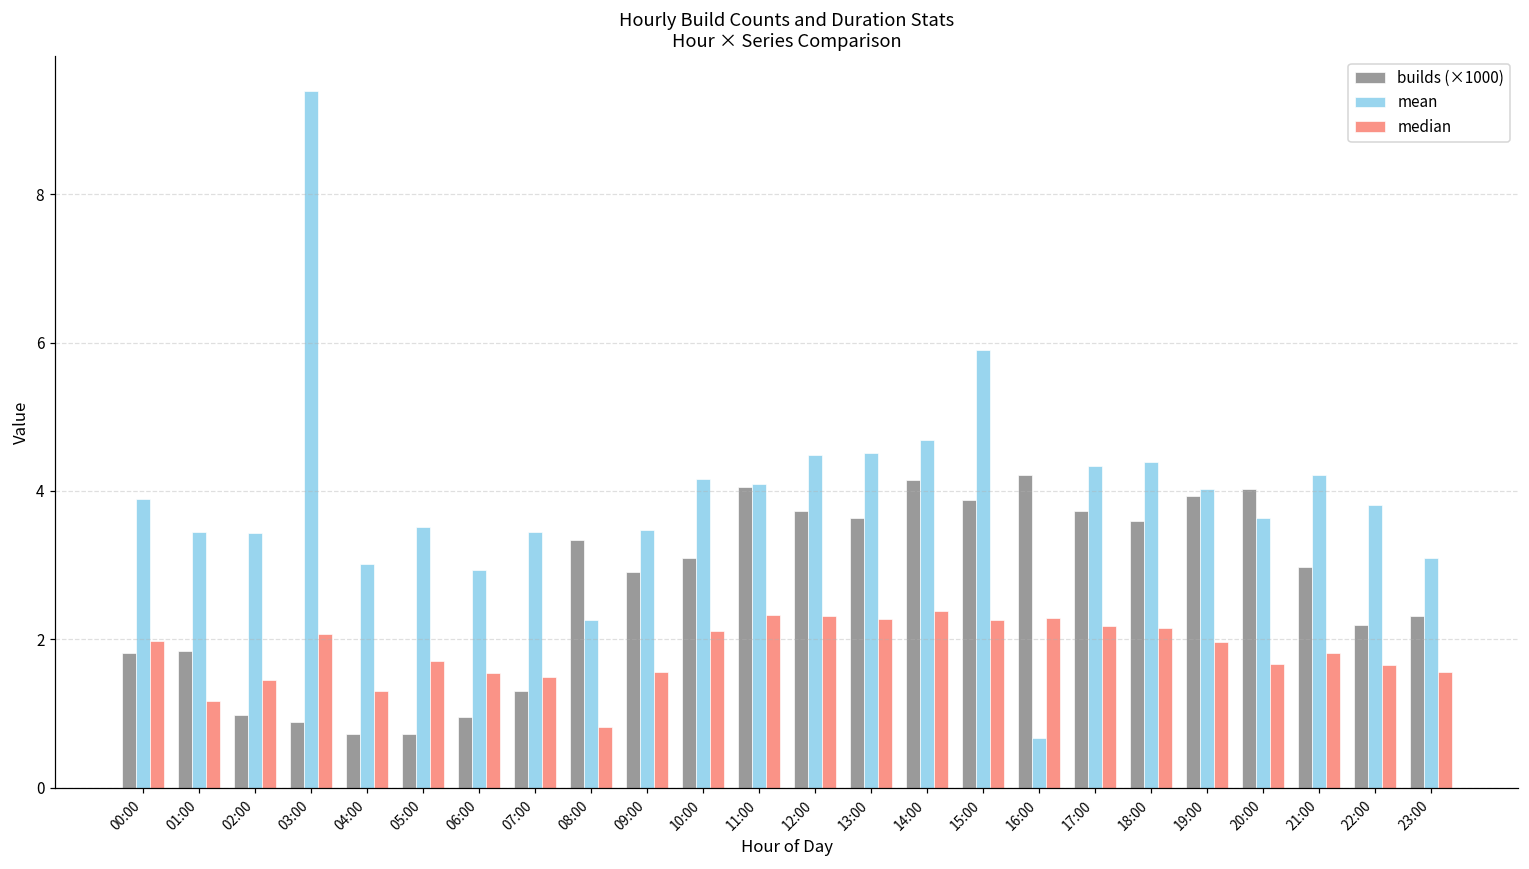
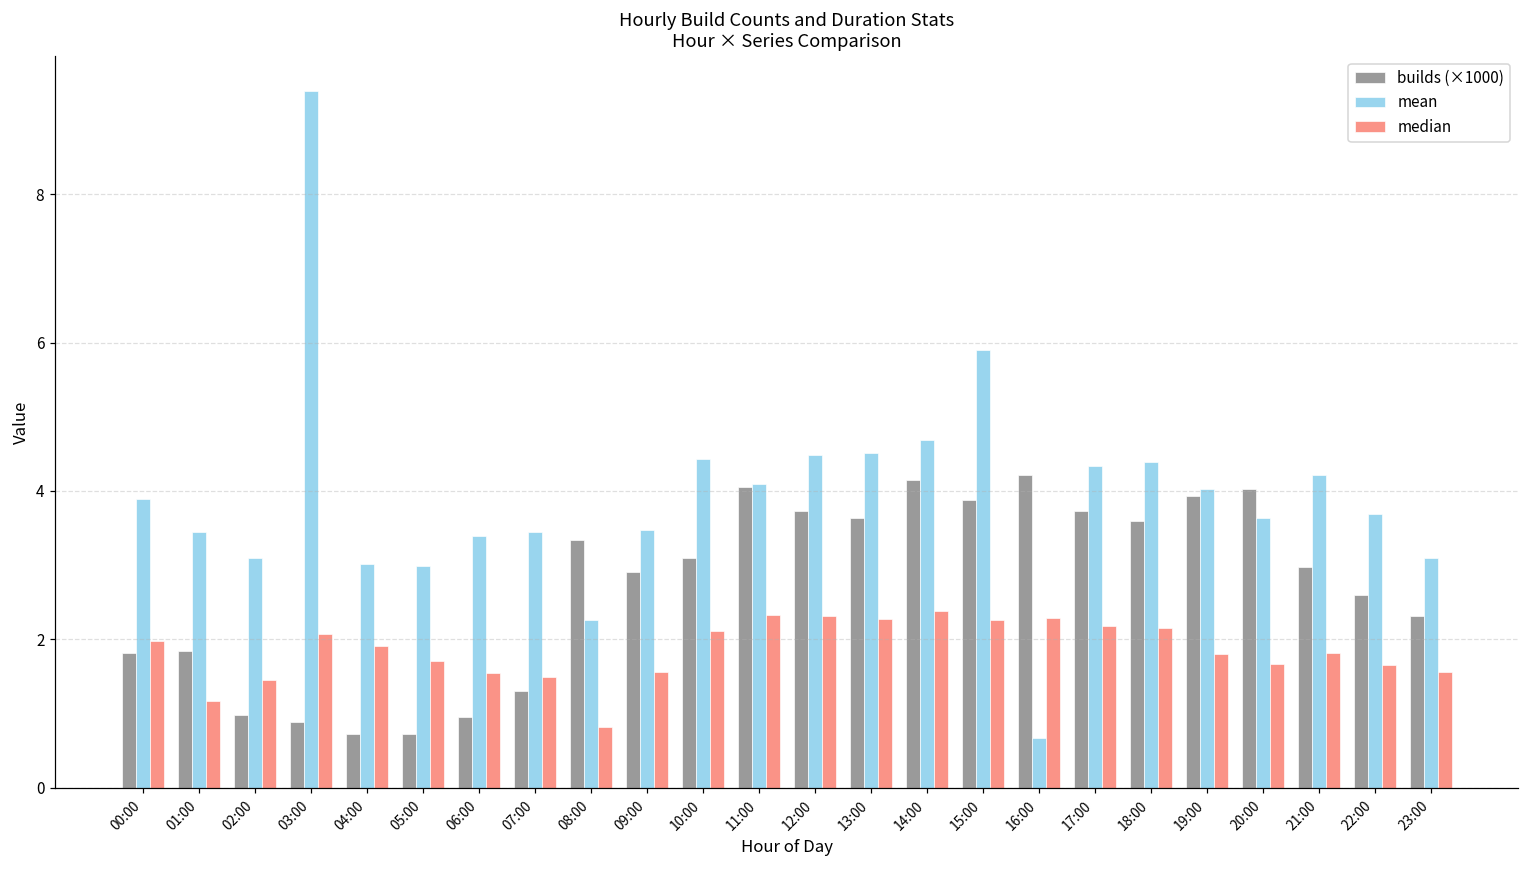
mean, 02:00: 3.4 -> 3.1
median, 04:00: 1.3 -> 1.9
mean, 05:00: 3.5 -> 3.0
mean, 06:00: 2.9 -> 3.4
mean, 10:00: 4.2 -> 4.4
median, 19:00: 2.0 -> 1.8
builds (×1000), 22:00: 2.2 -> 2.6
mean, 22:00: 3.8 -> 3.7
